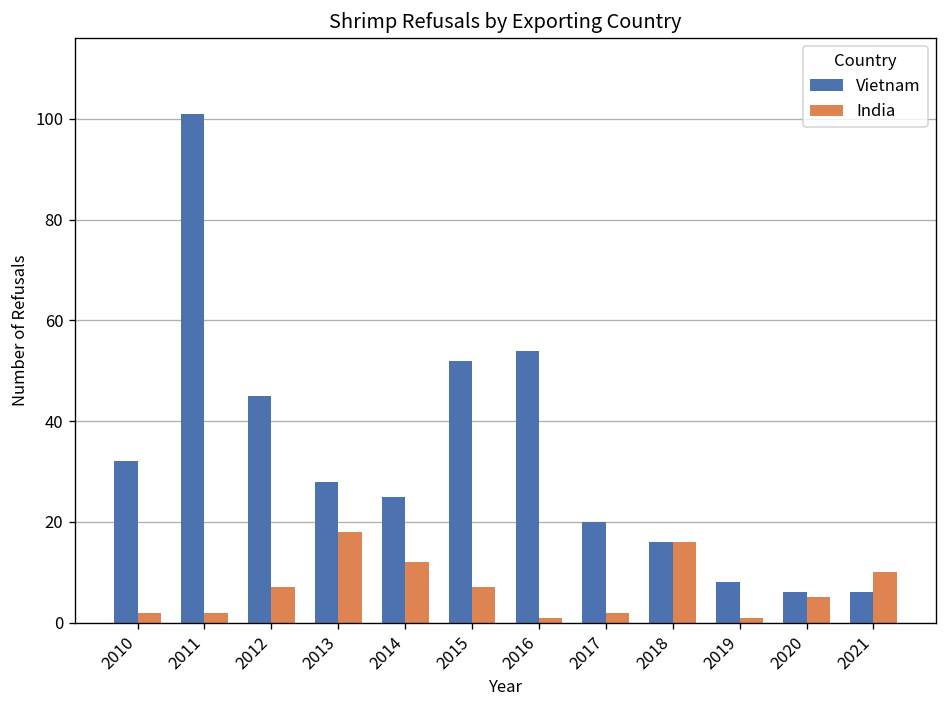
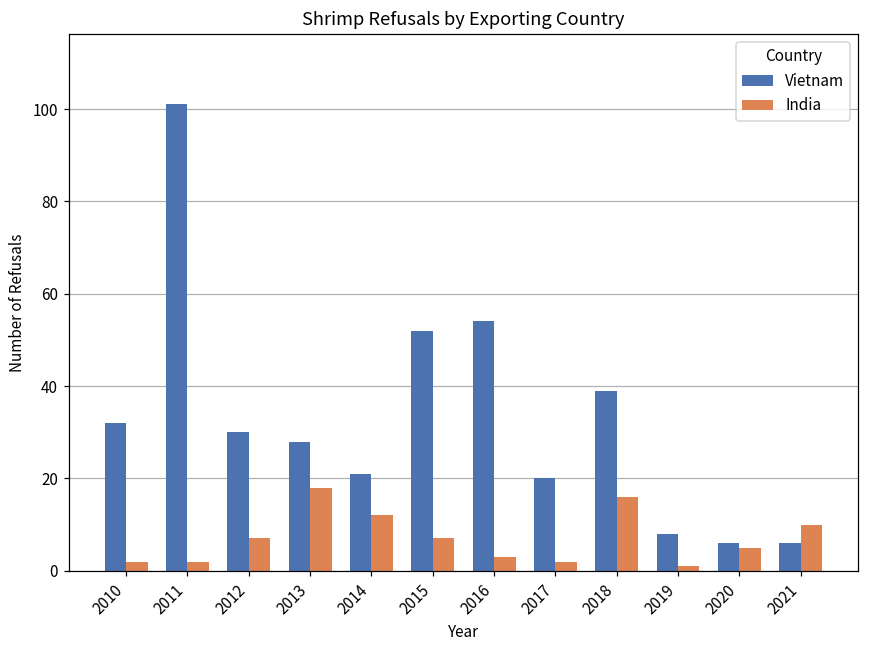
Vietnam, 2012: 45 -> 30
Vietnam, 2014: 25 -> 21
India, 2016: 1 -> 3
Vietnam, 2018: 16 -> 39
